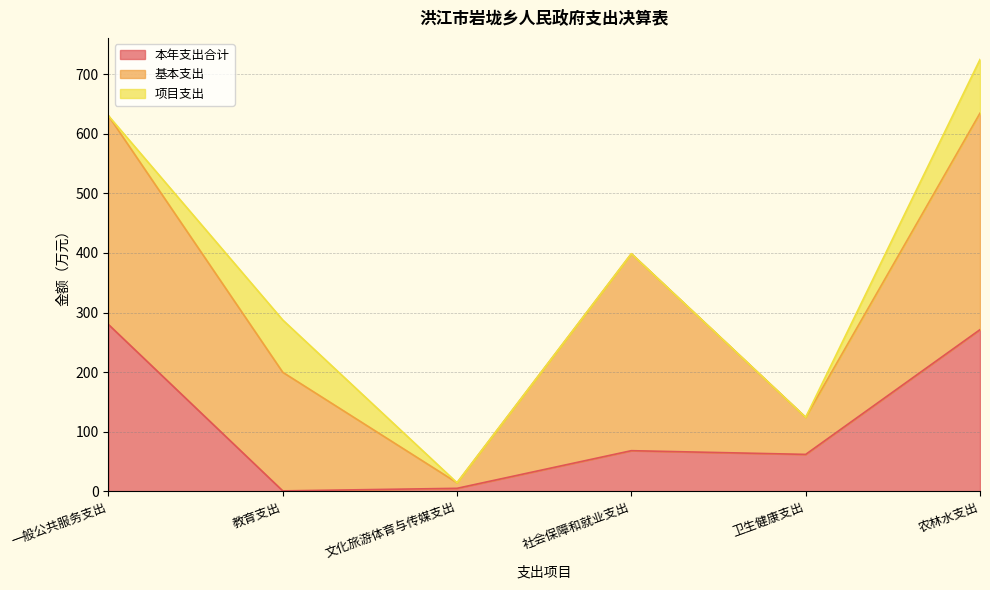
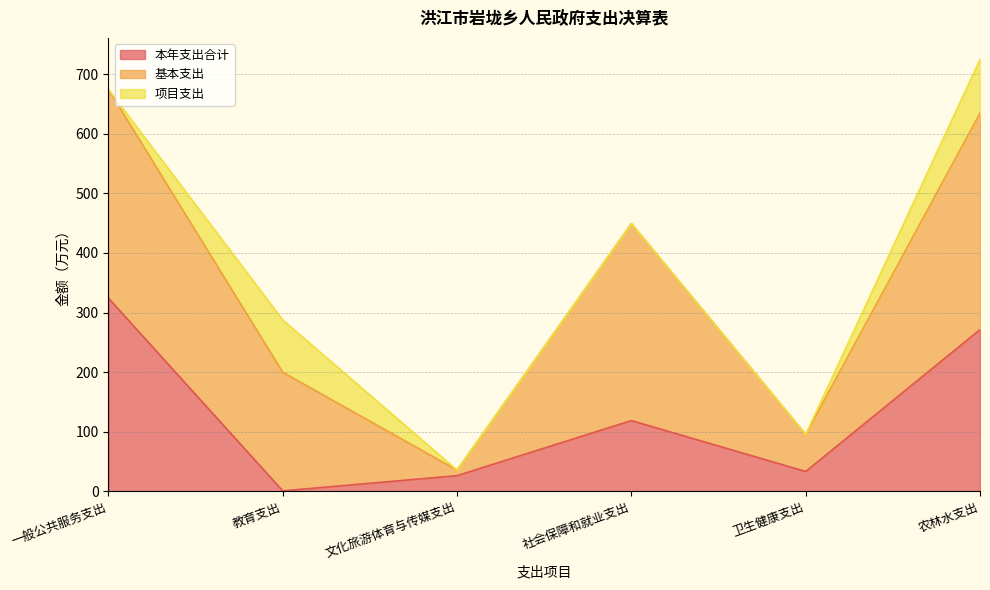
本年支出合计, 一般公共服务支出: 280 -> 320
本年支出合计, 文化旅游体育与传媒支出: 10 -> 30
本年支出合计, 社会保障和就业支出: 70 -> 120
本年支出合计, 卫生健康支出: 60 -> 30
